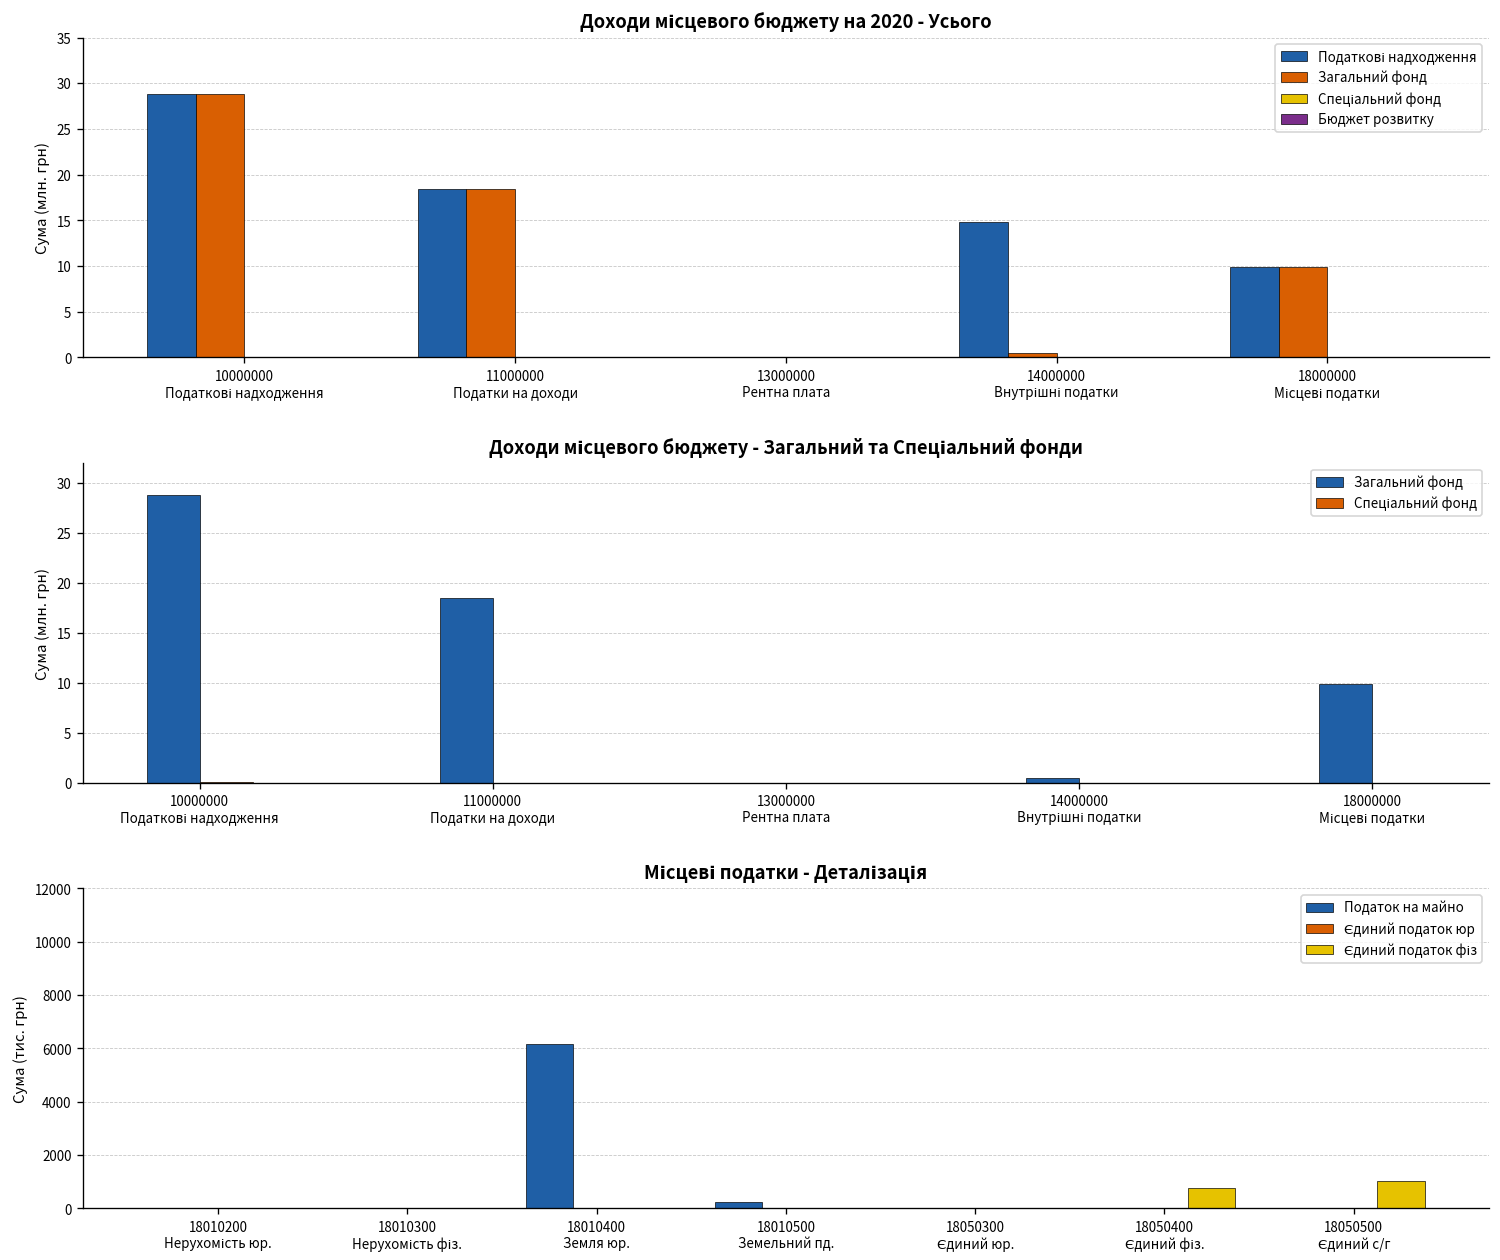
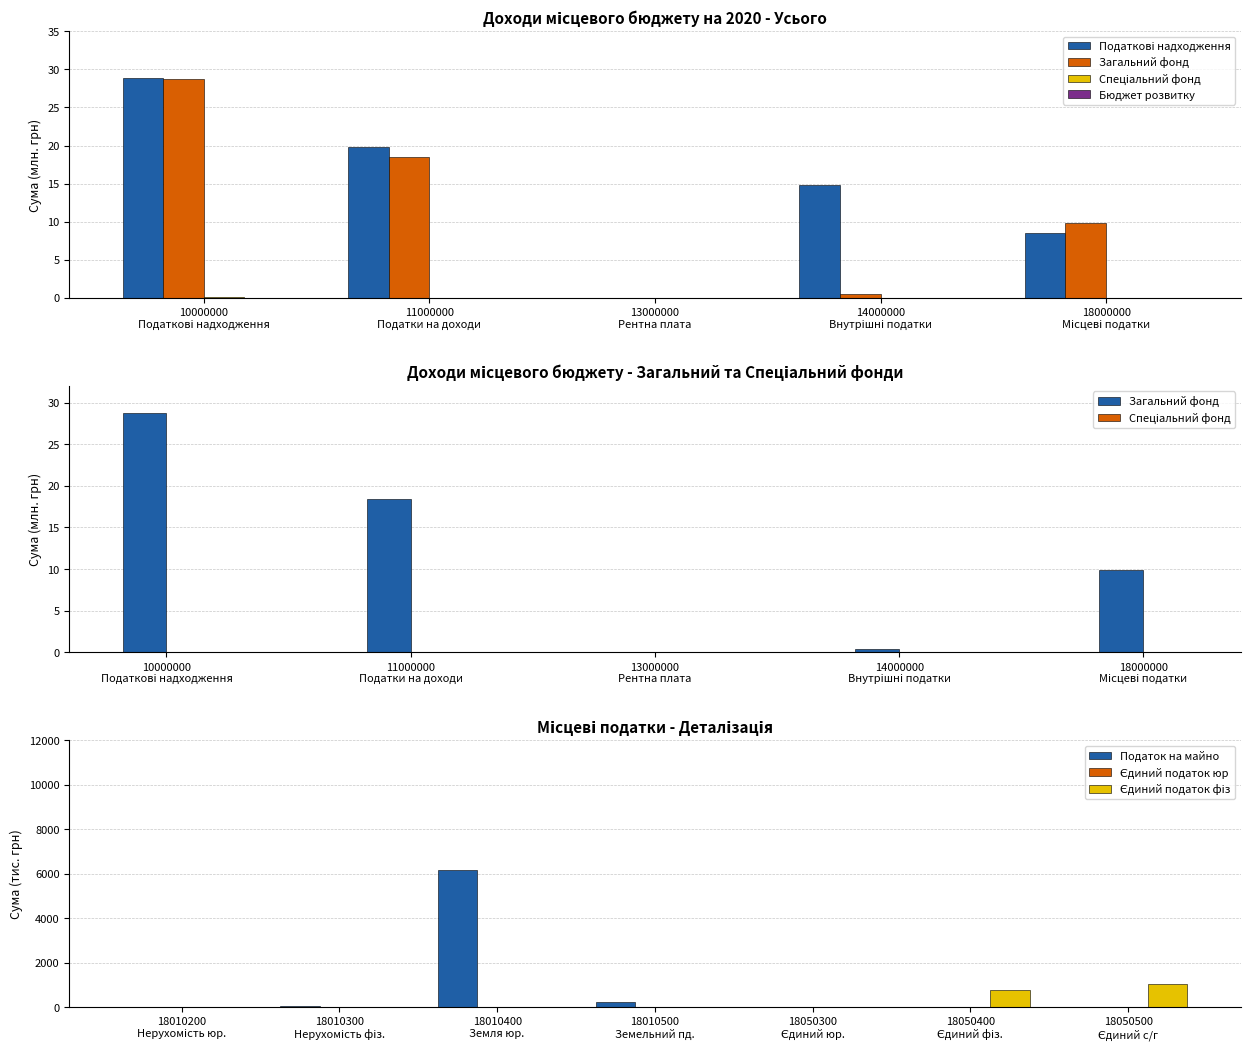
Доходи місцевого бюджету на 2020 - Усього, Податкові надходження, 11000000 Податки на доходи: 18 -> 20
Доходи місцевого бюджету на 2020 - Усього, Податкові надходження, 18000000 Місцеві податки: 10 -> 8
